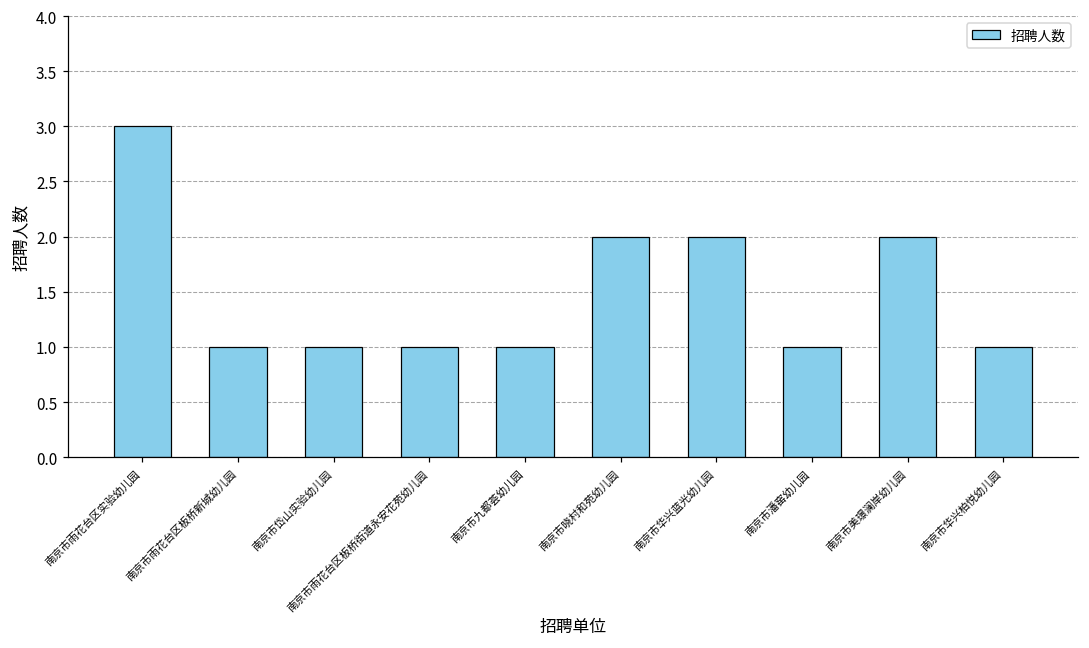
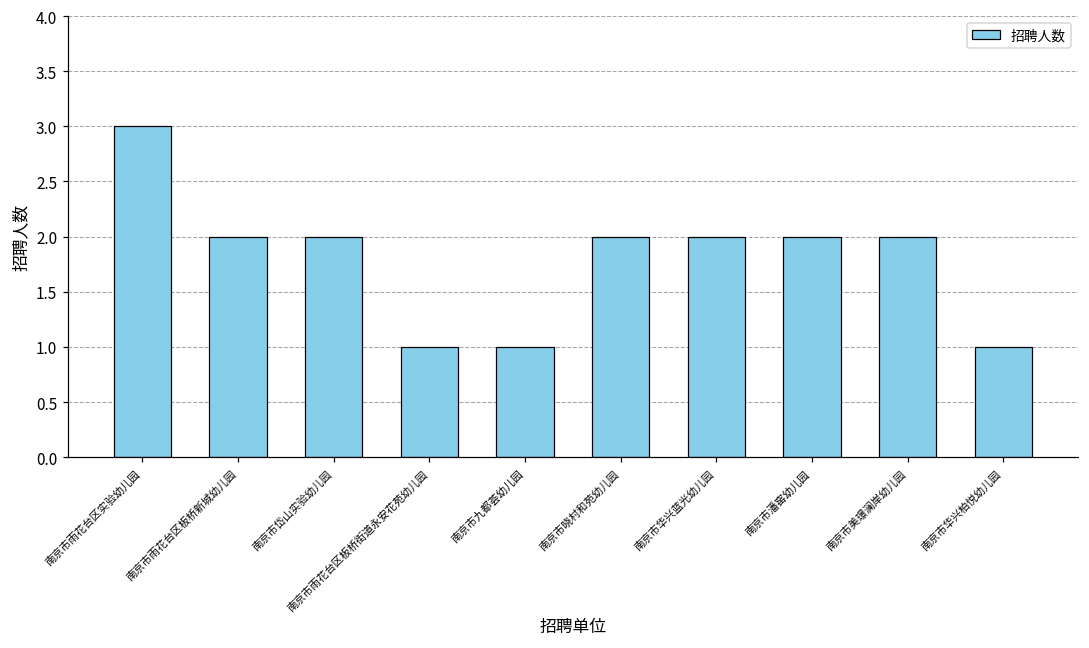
南京市雨花台区板桥新城幼儿园: 1 -> 2
南京市岱山实验幼儿园: 1 -> 2
南京市潘窑幼儿园: 1 -> 2
